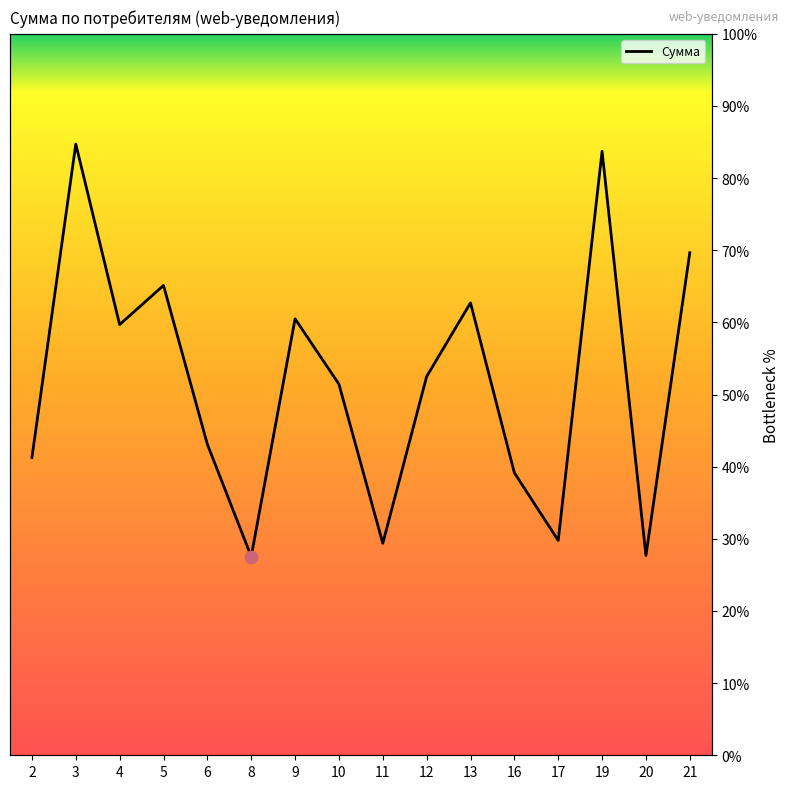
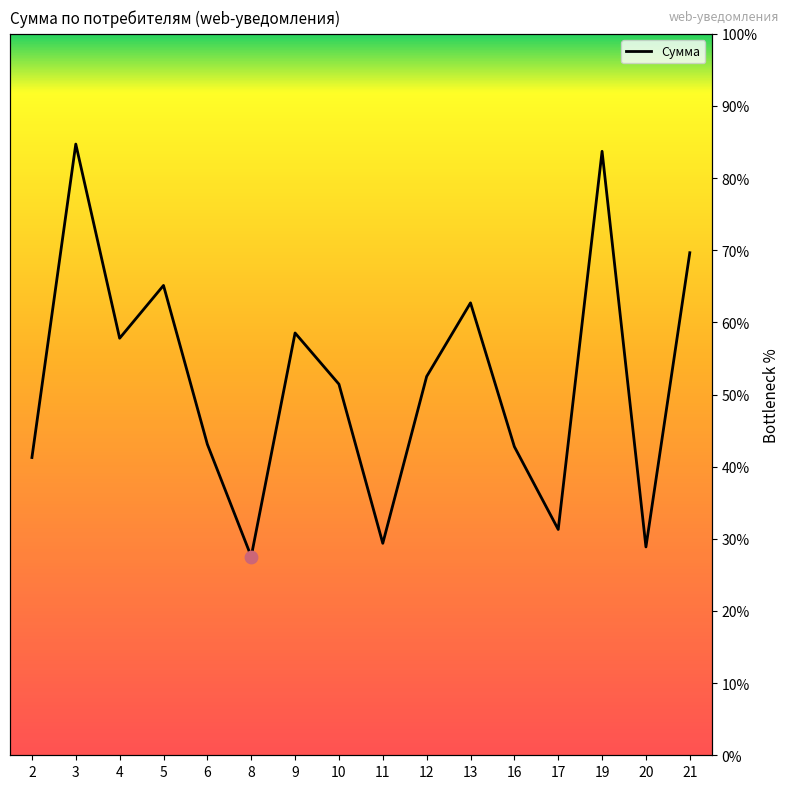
Сумма, 4: 60% -> 58%
Сумма, 9: 60% -> 59%
Сумма, 16: 39% -> 43%
Сумма, 17: 30% -> 31%
Сумма, 20: 28% -> 29%
